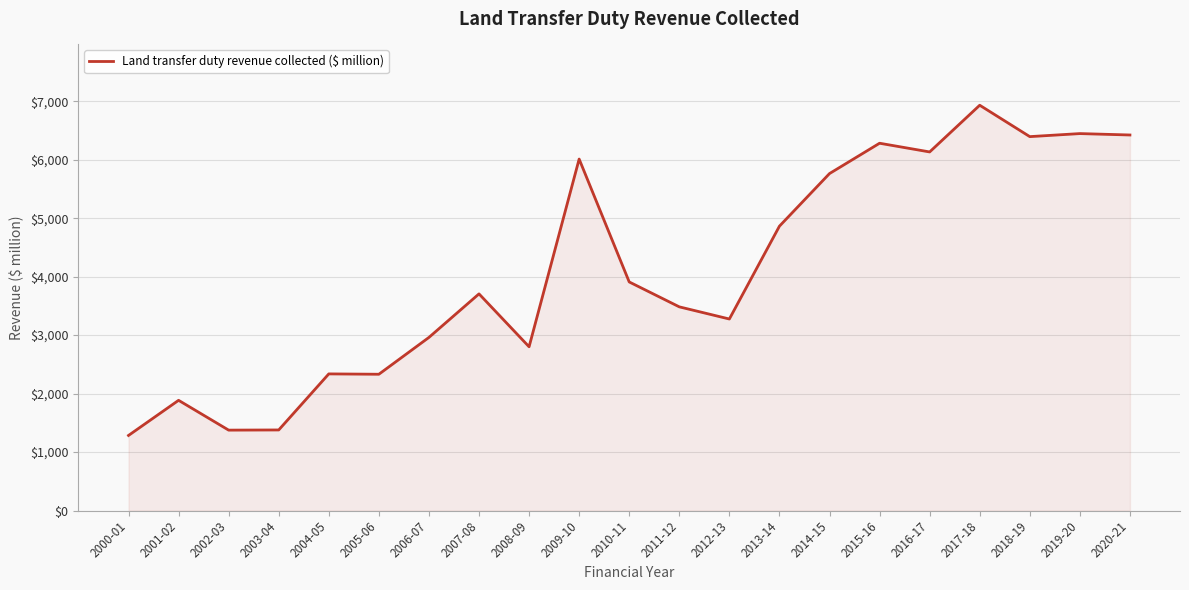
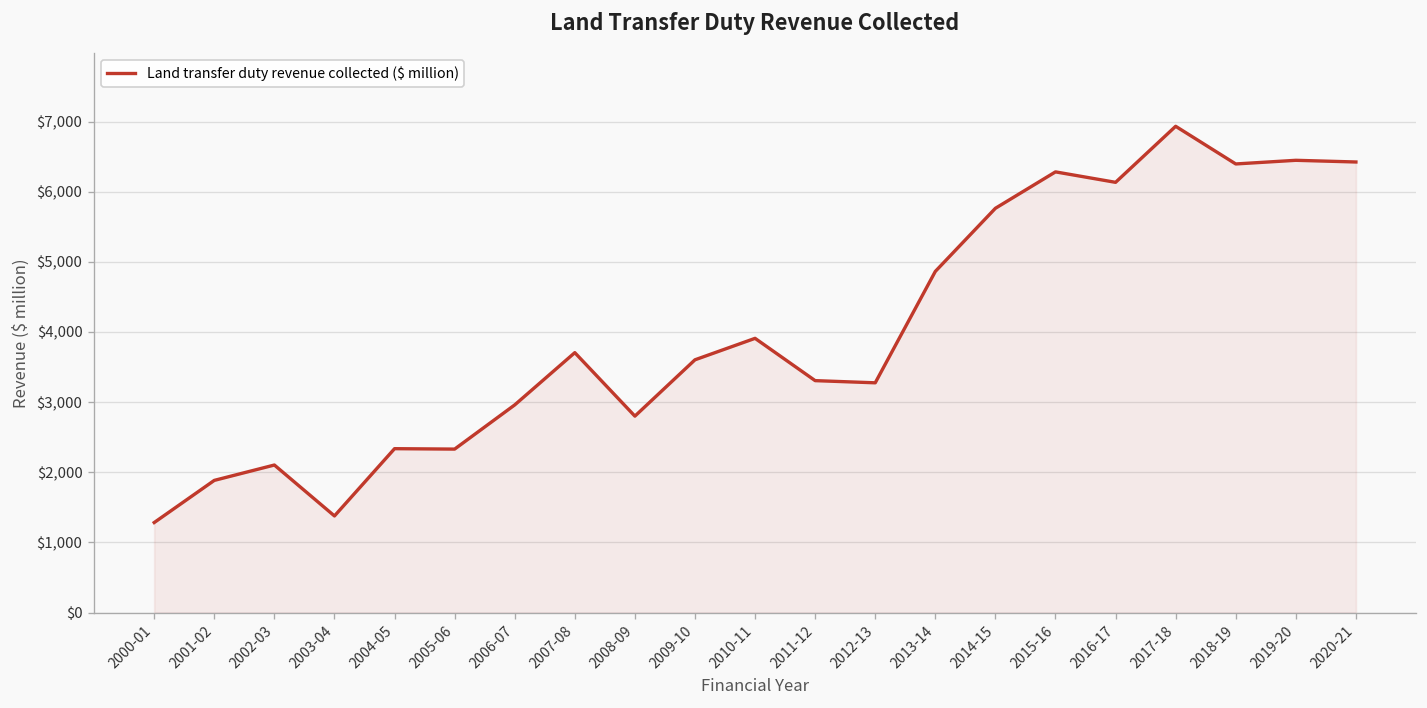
2002-03: $1,400 -> $2,100
2009-10: $6,000 -> $3,600
2011-12: $3,500 -> $3,300
